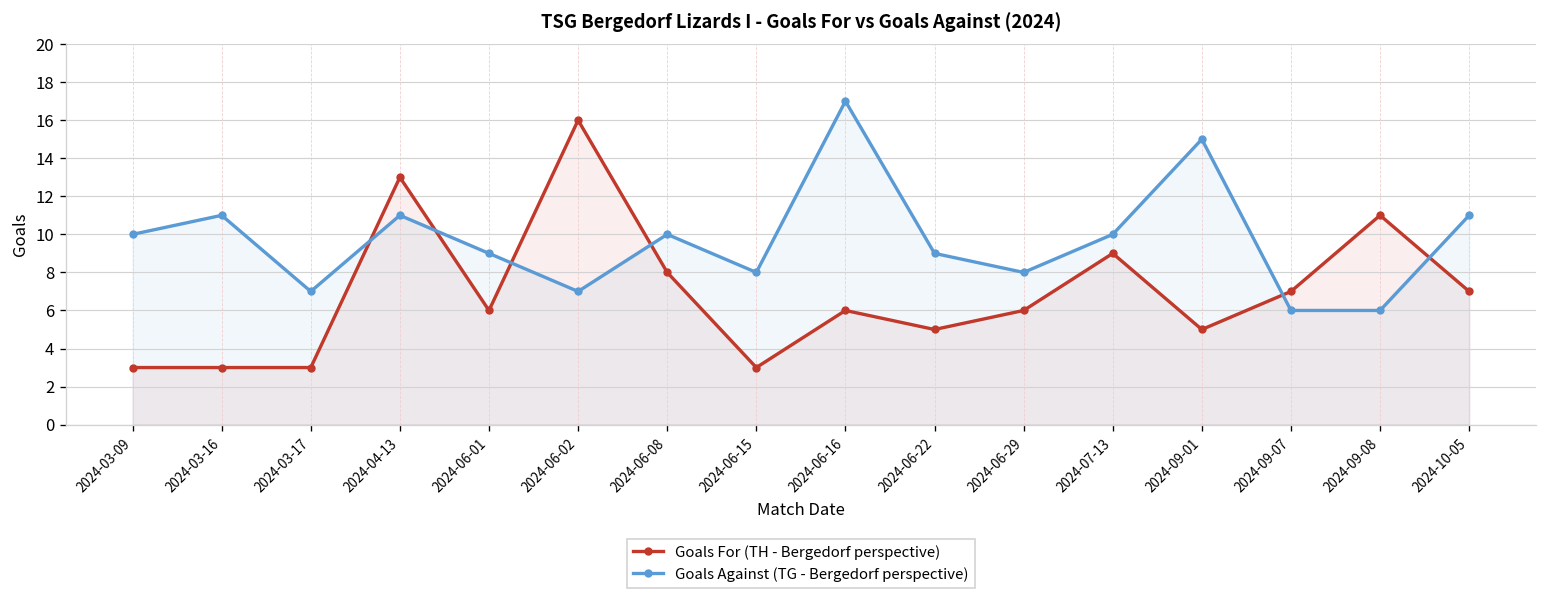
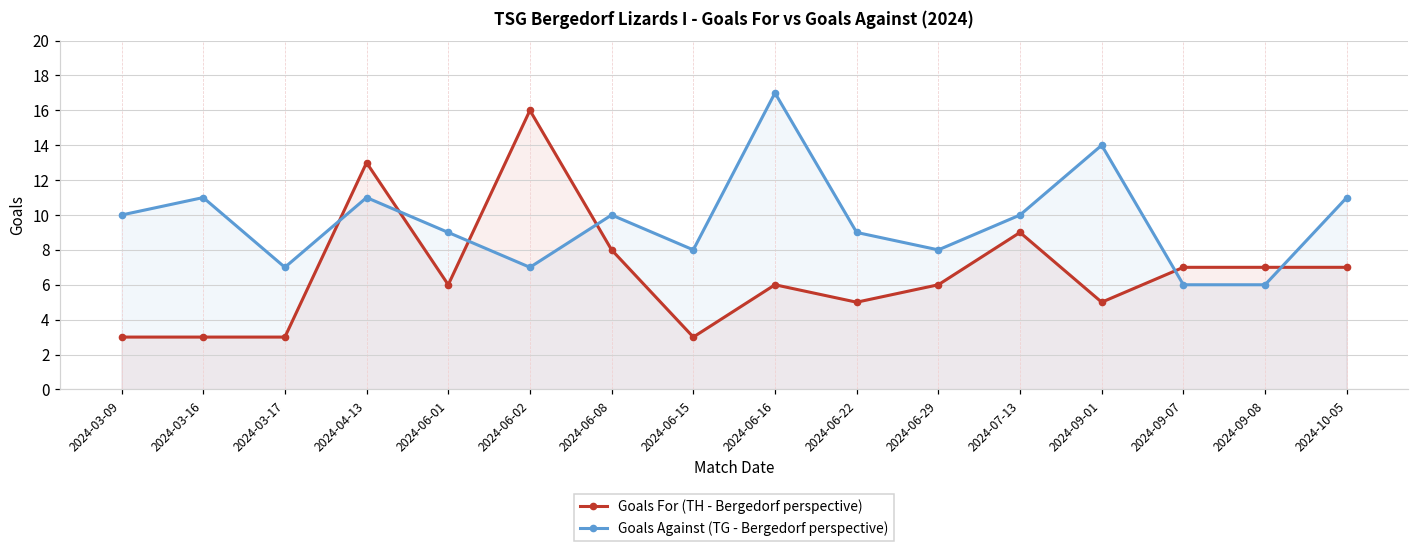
Goals Against (TG - Bergedorf perspective), 2024-09-01: 15 -> 14
Goals For (TH - Bergedorf perspective), 2024-09-08: 11 -> 7
